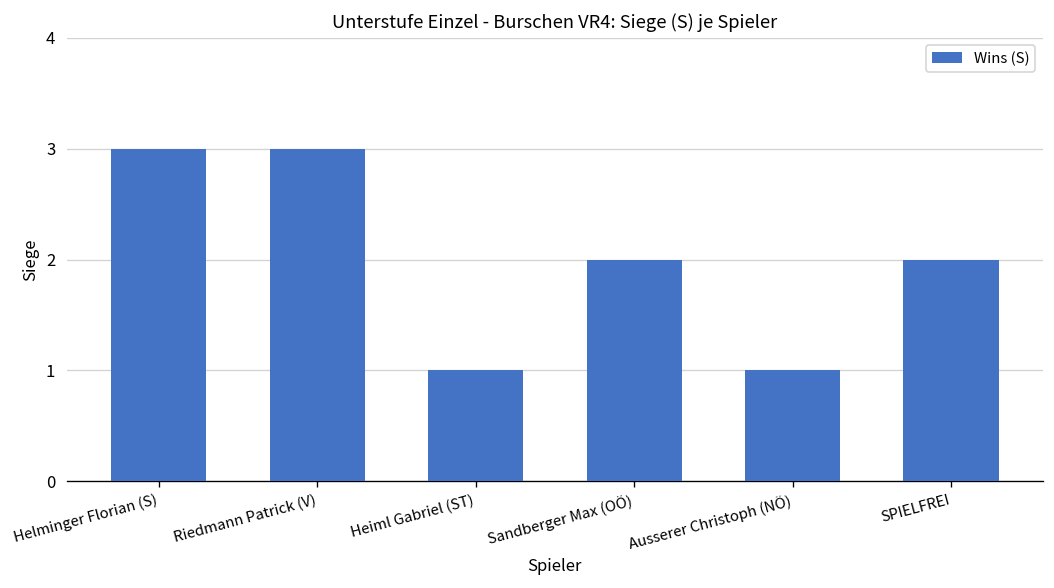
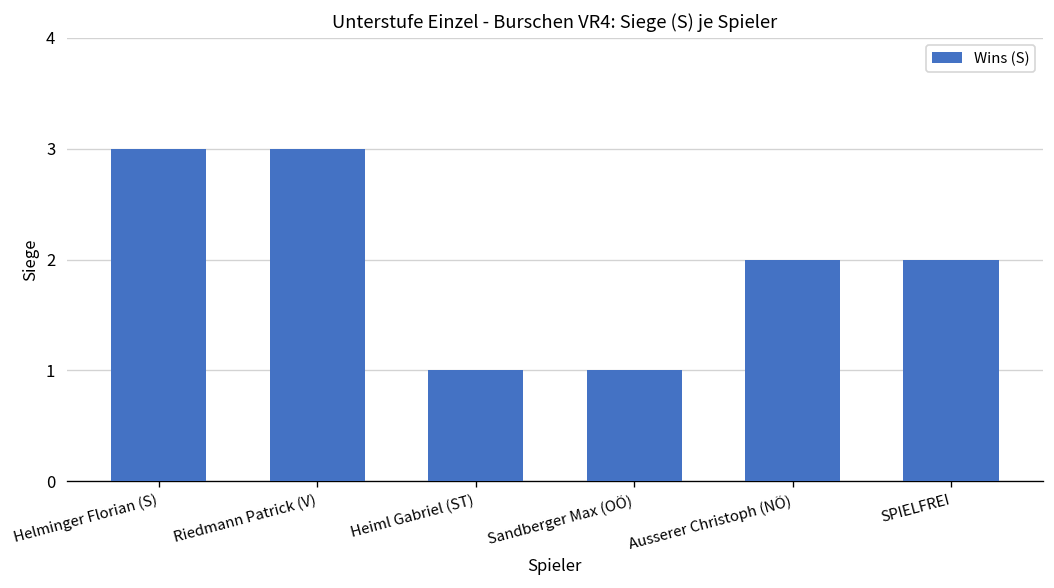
Sandberger Max (OÖ): 2 -> 1
Ausserer Christoph (NÖ): 1 -> 2
